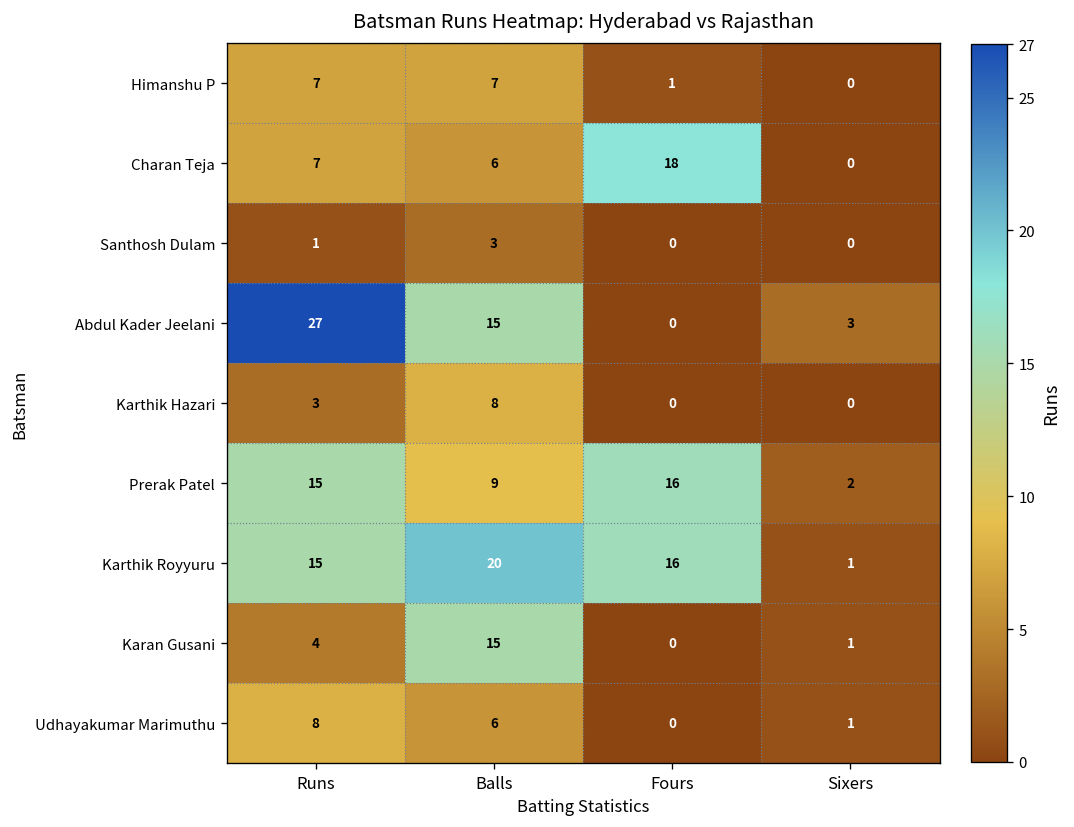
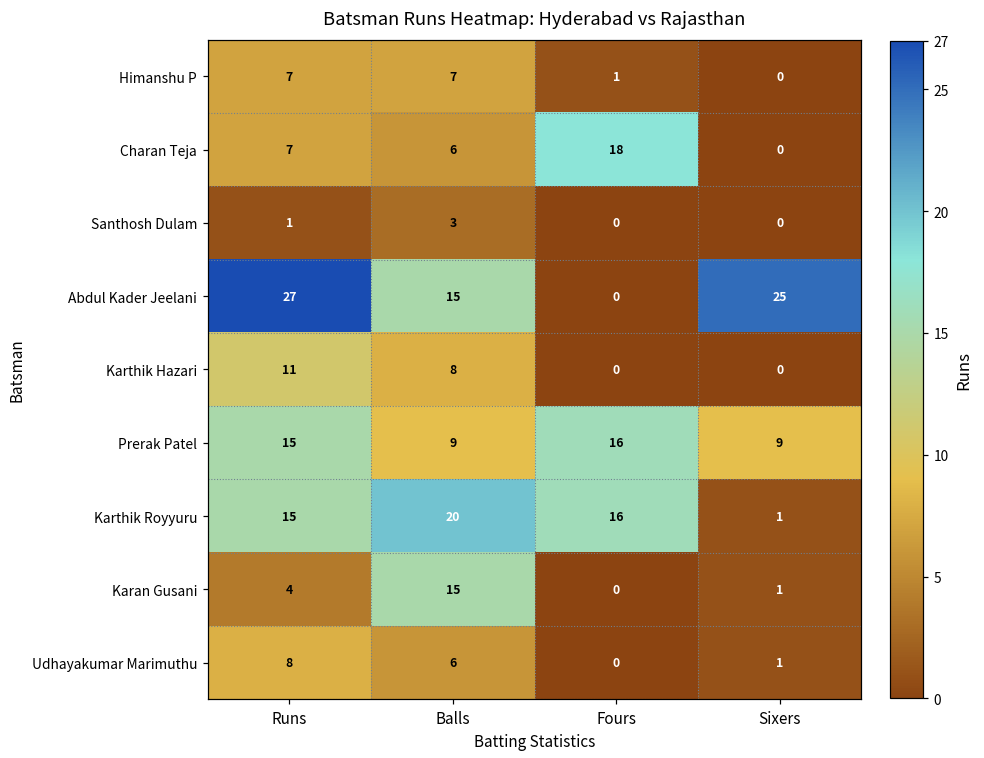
Abdul Kader Jeelani, Sixers: 3 -> 25
Karthik Hazari, Runs: 3 -> 11
Prerak Patel, Sixers: 2 -> 9
